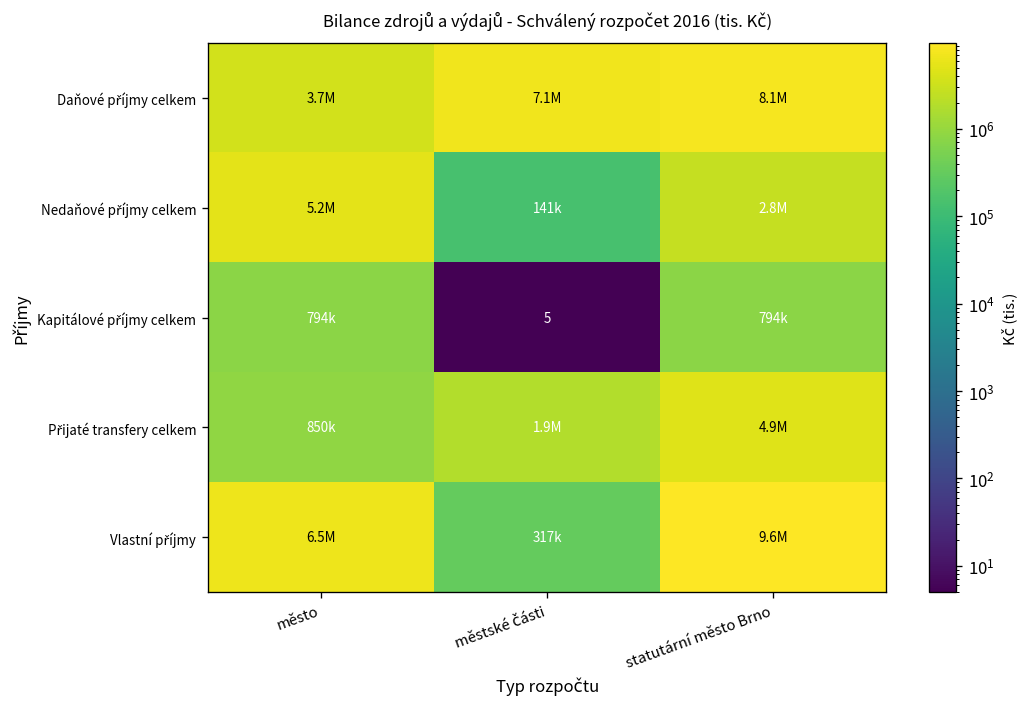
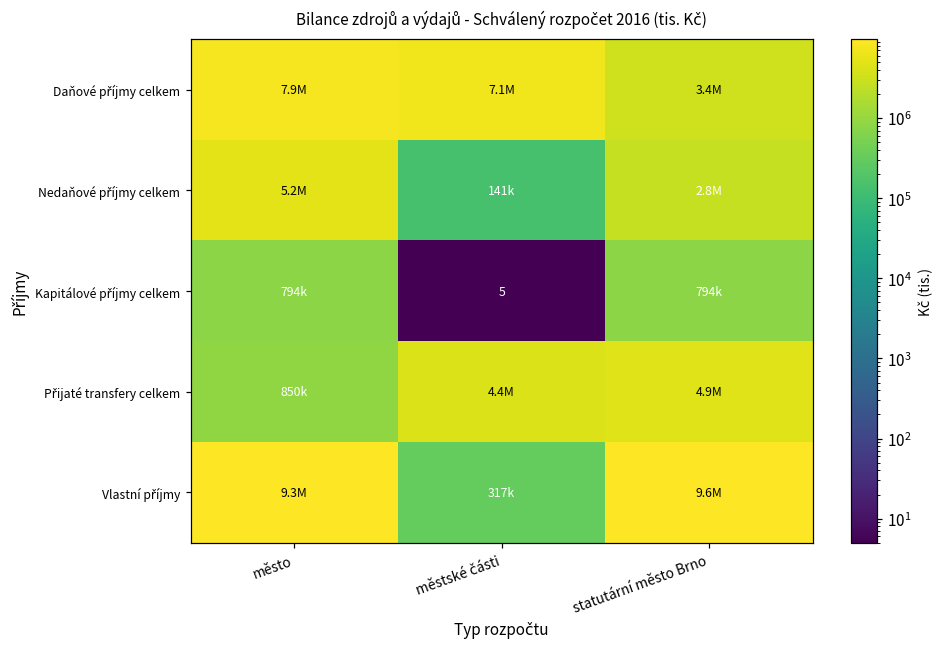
Daňové příjmy celkem, město: 3.7M -> 7.9M
Daňové příjmy celkem, statutární město Brno: 8.1M -> 3.4M
Přijaté transfery celkem, městské části: 1.9M -> 4.4M
Vlastní příjmy, město: 6.5M -> 9.3M
